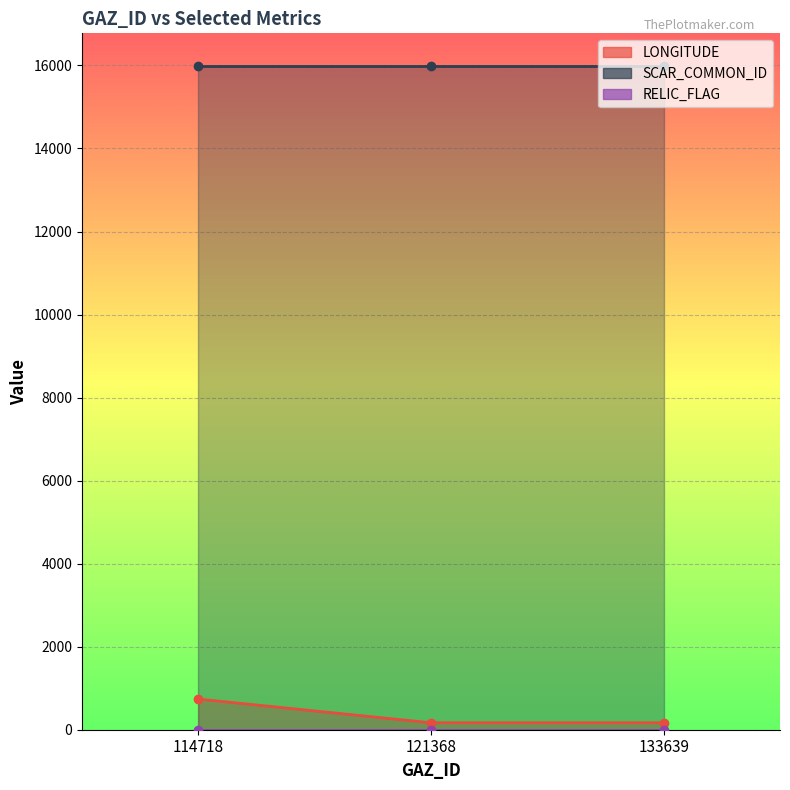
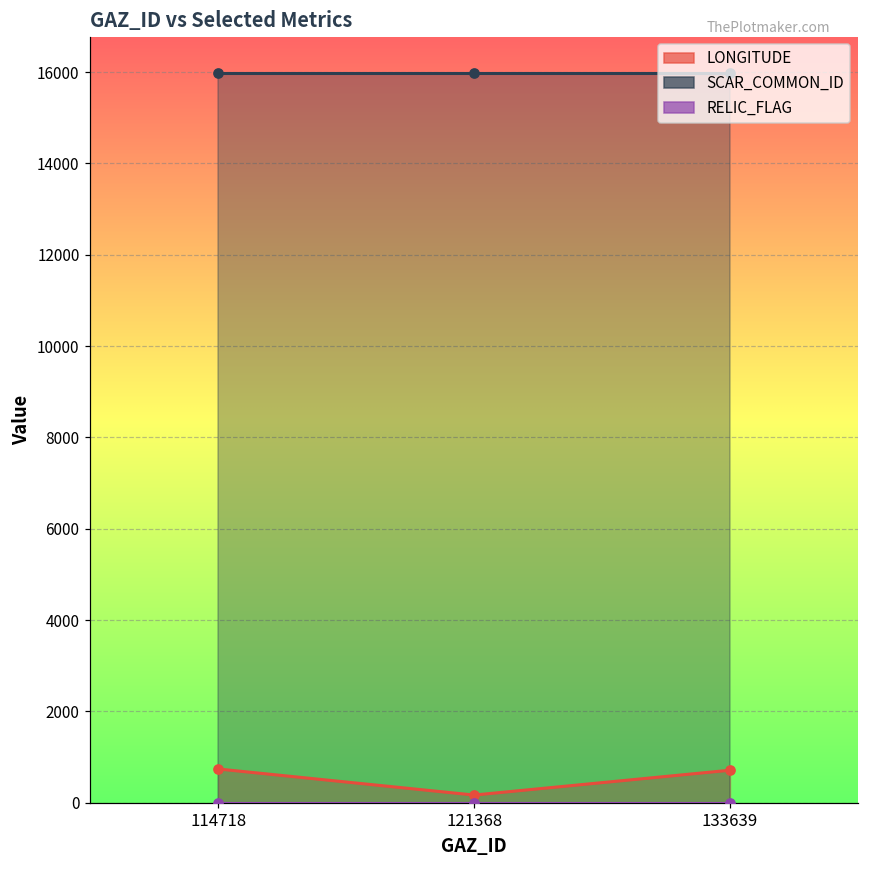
LONGITUDE, 133639: 200 -> 700
